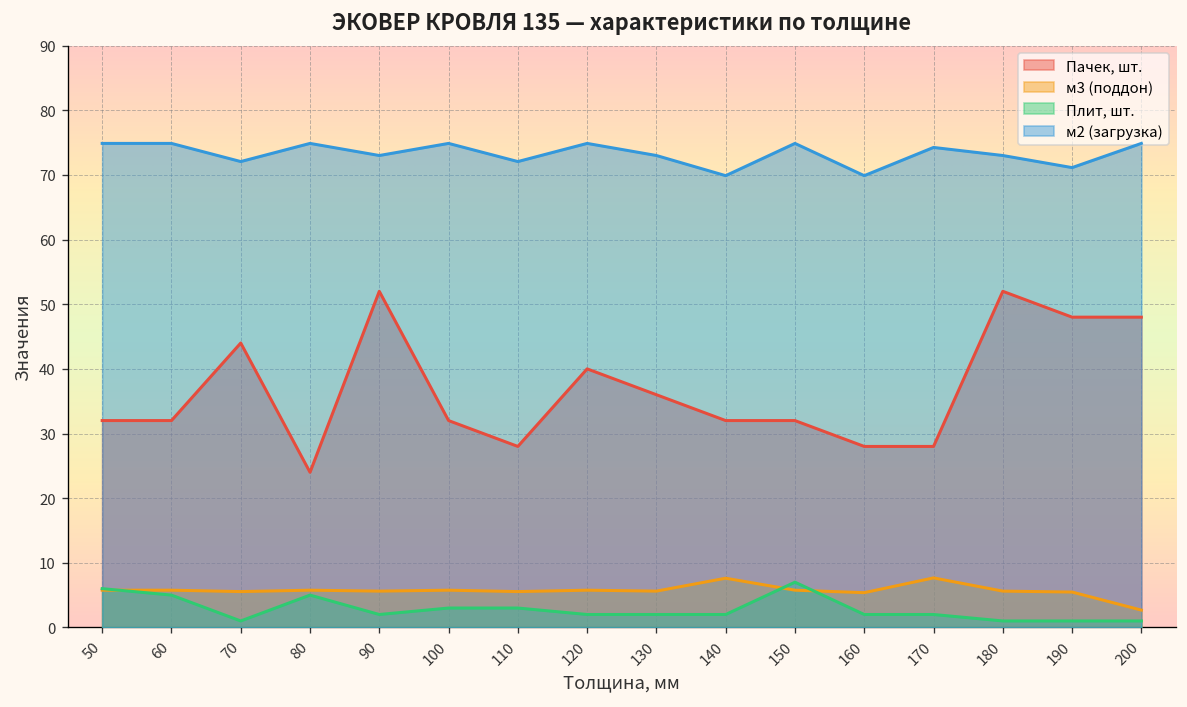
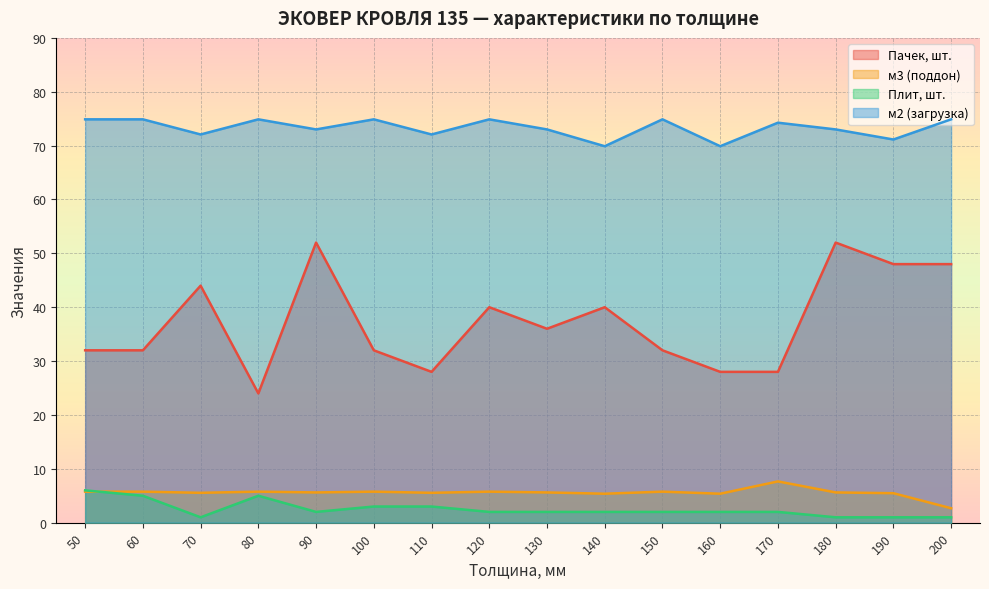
Пачек, шт., 140: 32 -> 40
м3 (поддон), 140: 8 -> 5
Плит, шт., 150: 7 -> 2
